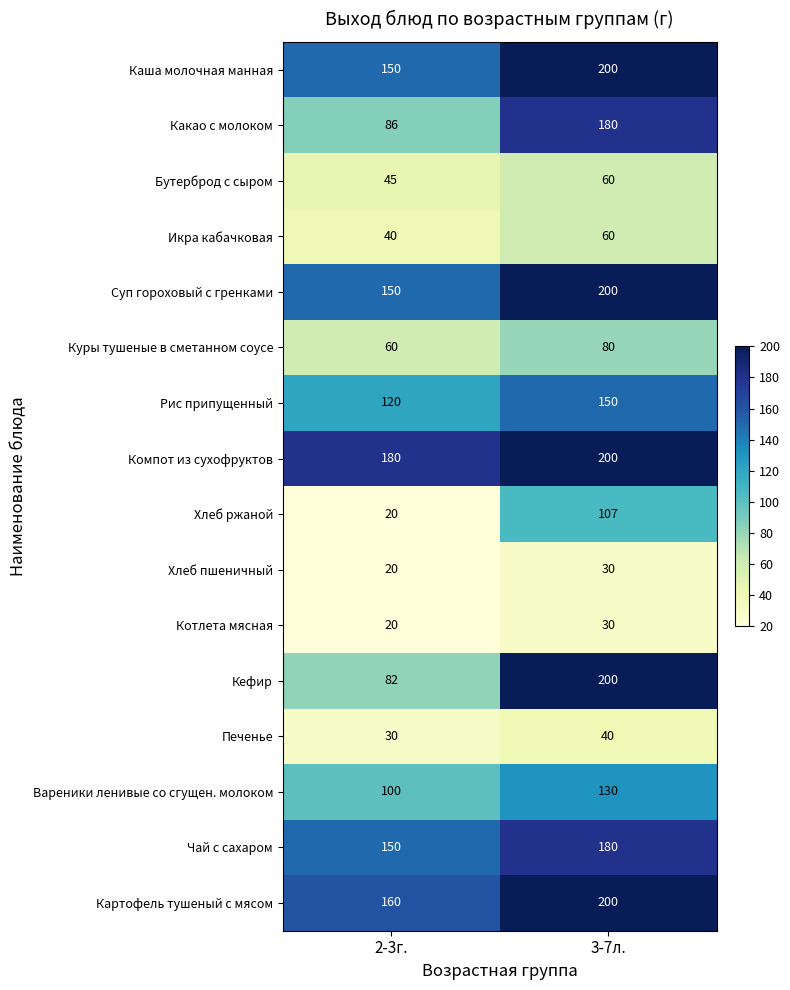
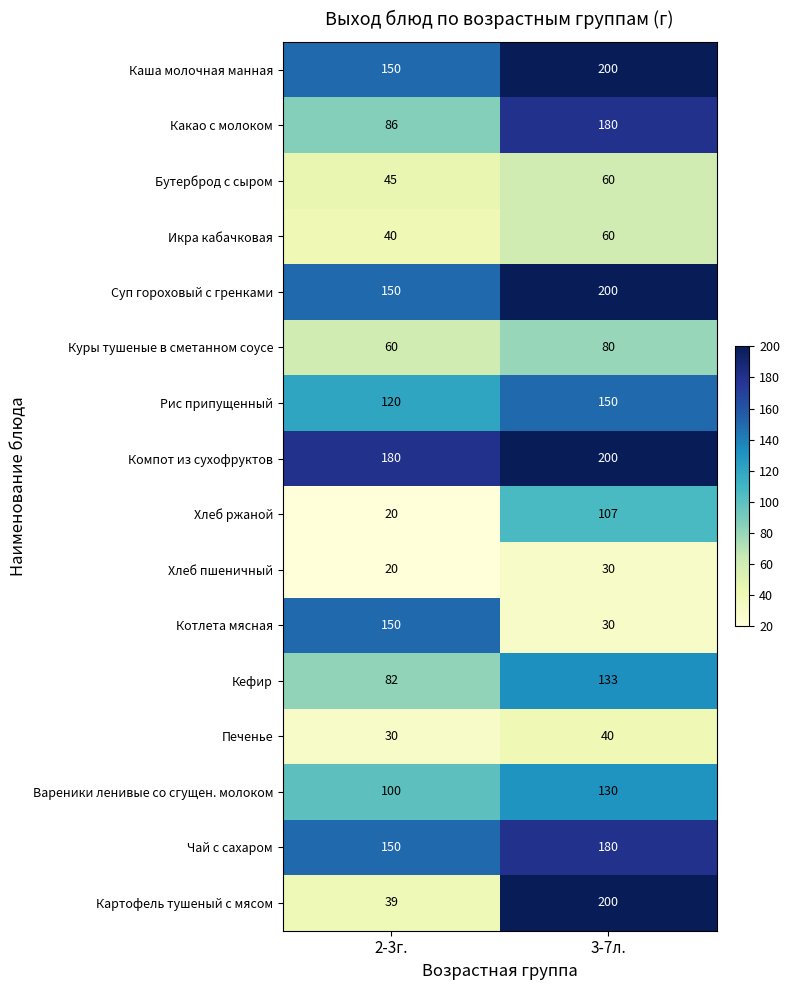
Котлета мясная, 2-3г.: 20 -> 150
Кефир, 3-7л.: 200 -> 133
Картофель тушеный с мясом, 2-3г.: 160 -> 39
